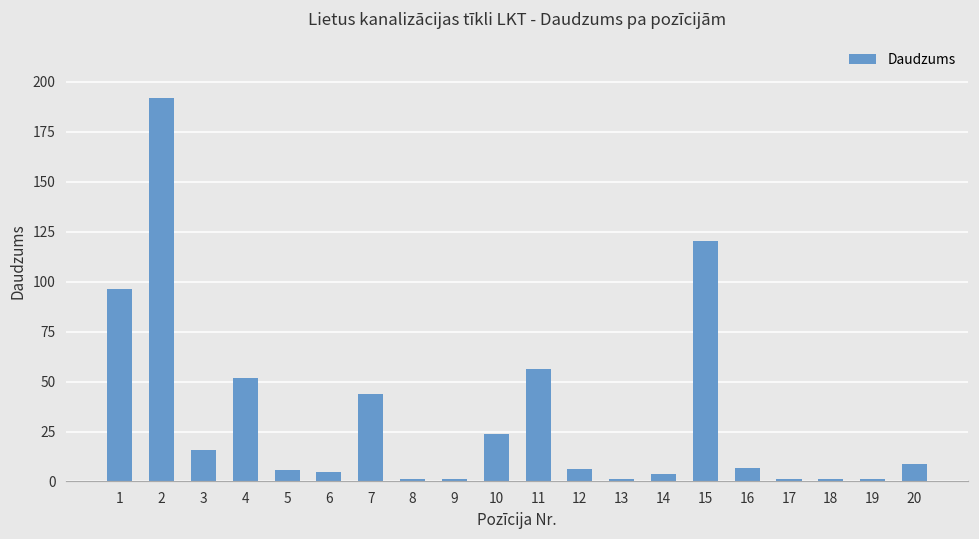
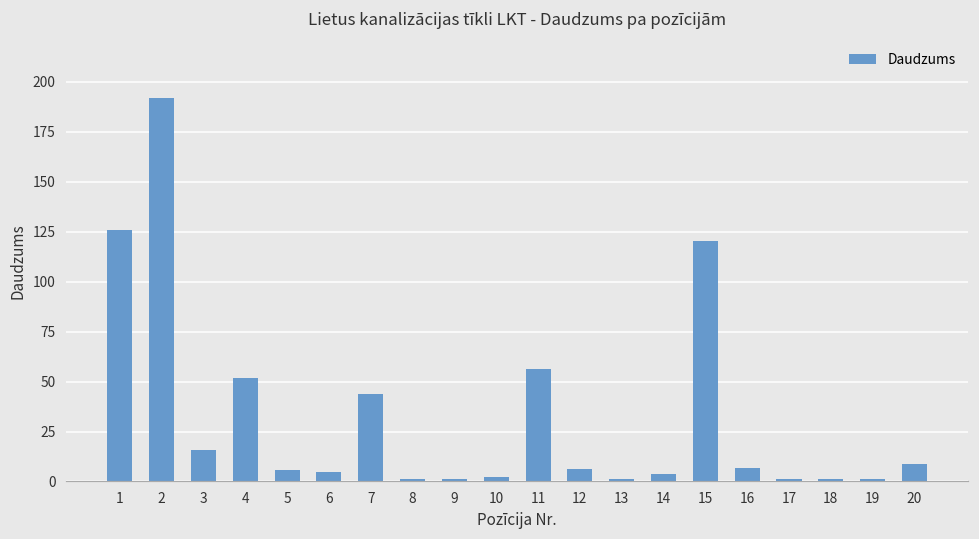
1: 96 -> 126
10: 24 -> 2
